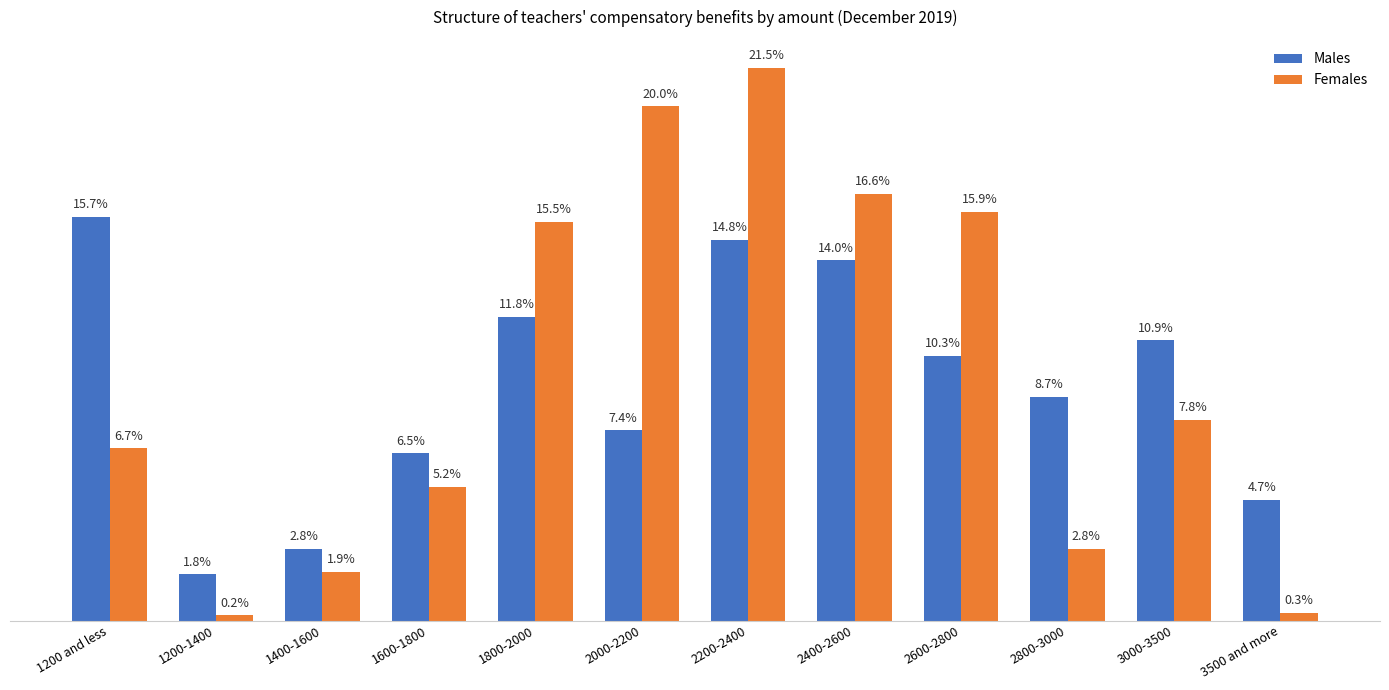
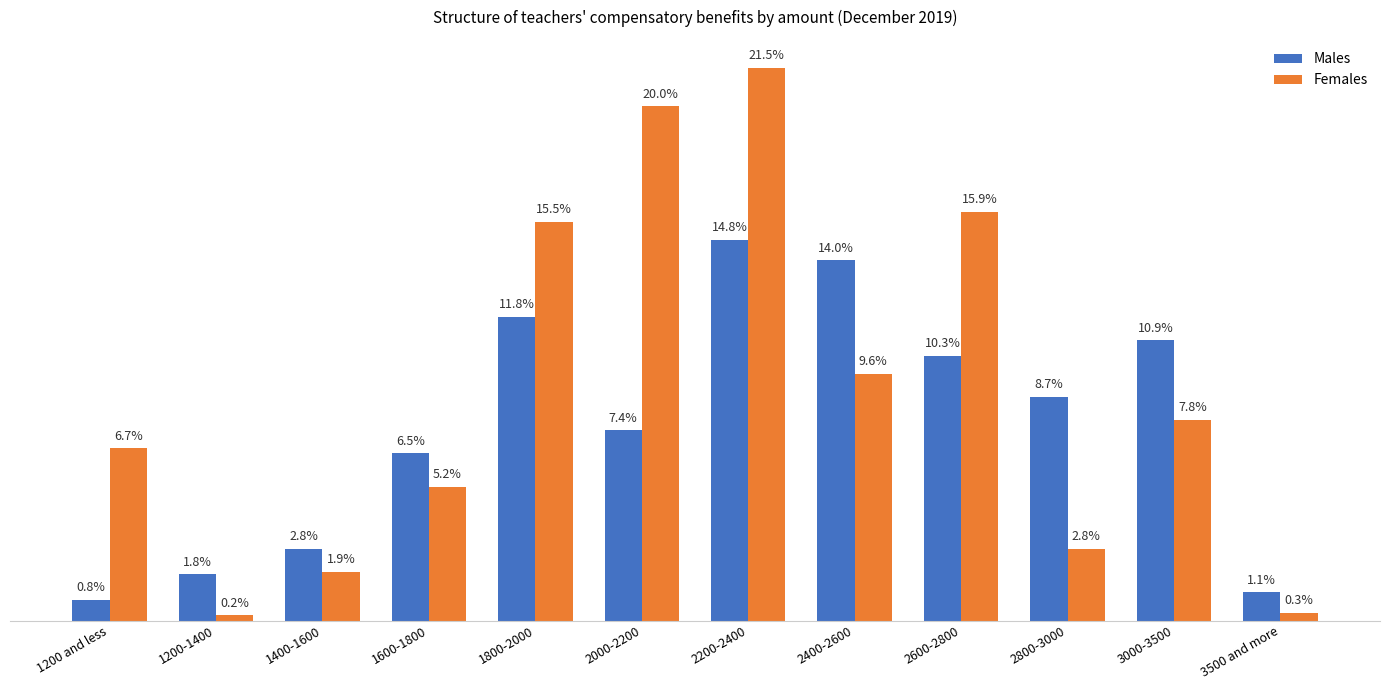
Males, 1200 and less: 15.7% -> 0.8%
Females, 2400-2600: 16.6% -> 9.6%
Males, 3500 and more: 4.7% -> 1.1%
